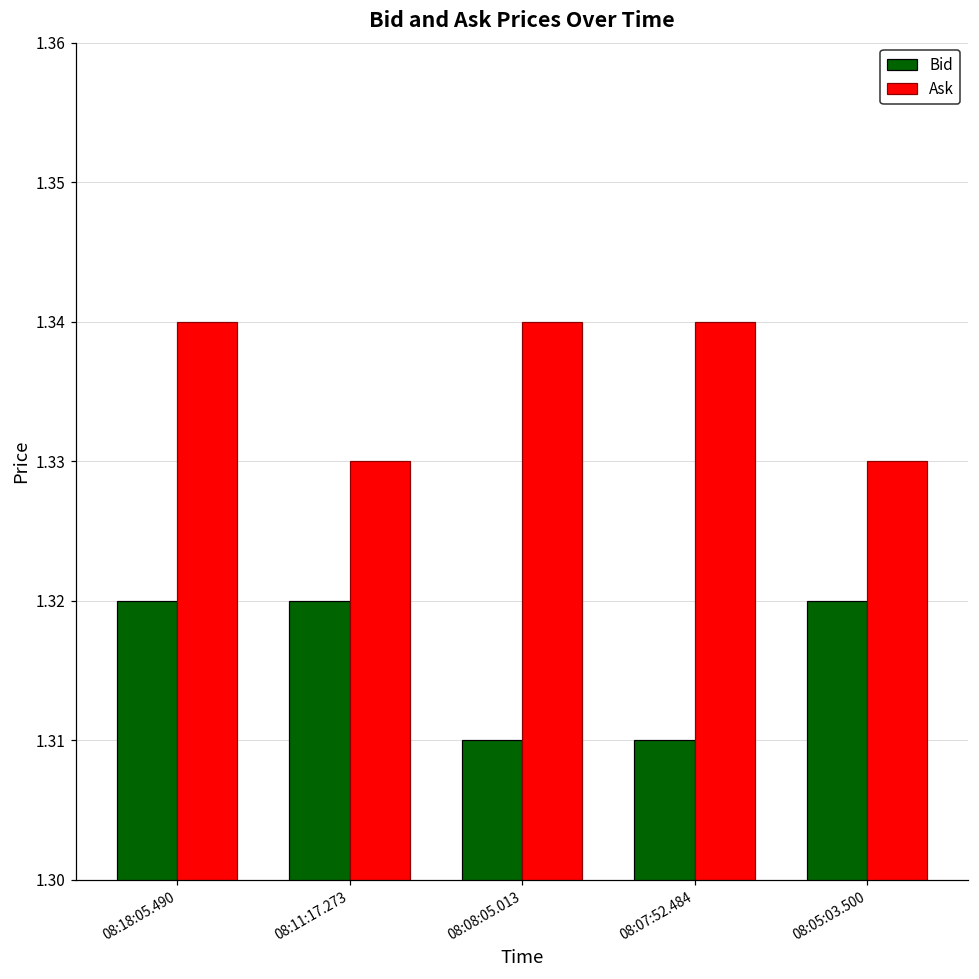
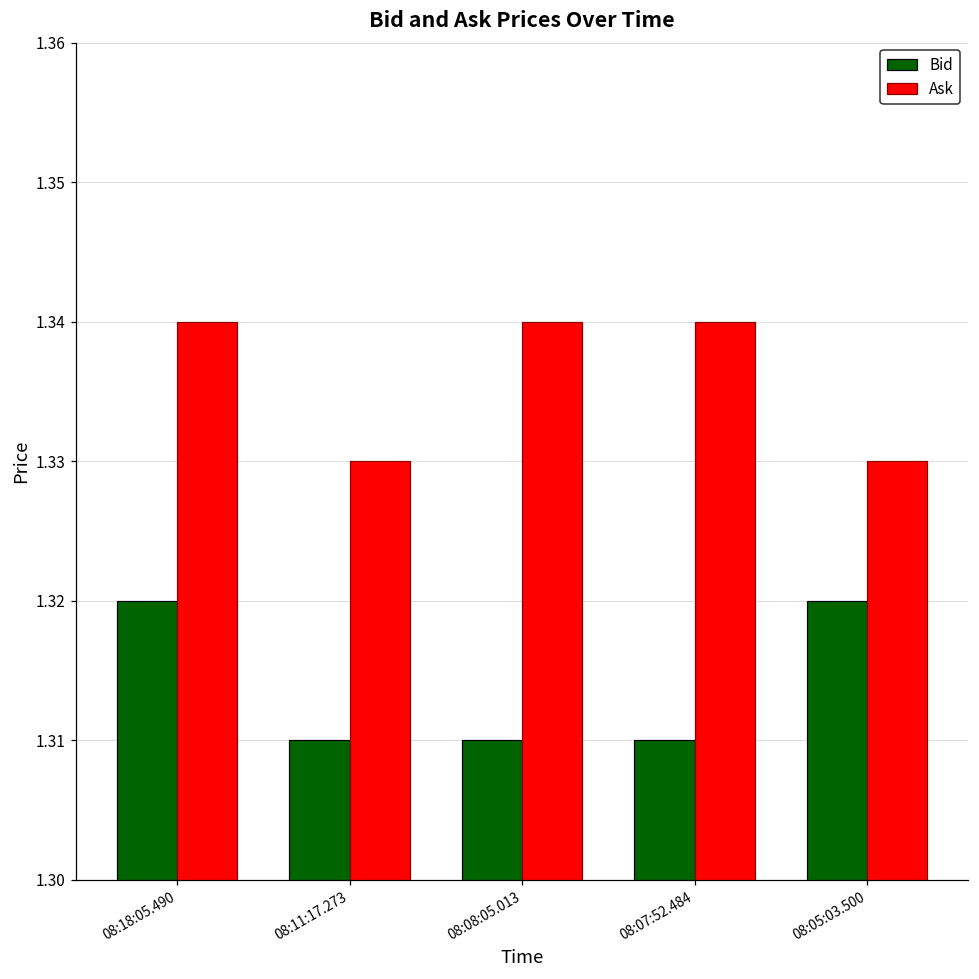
Bid, 08:11:17.273: 1.32 -> 1.31
